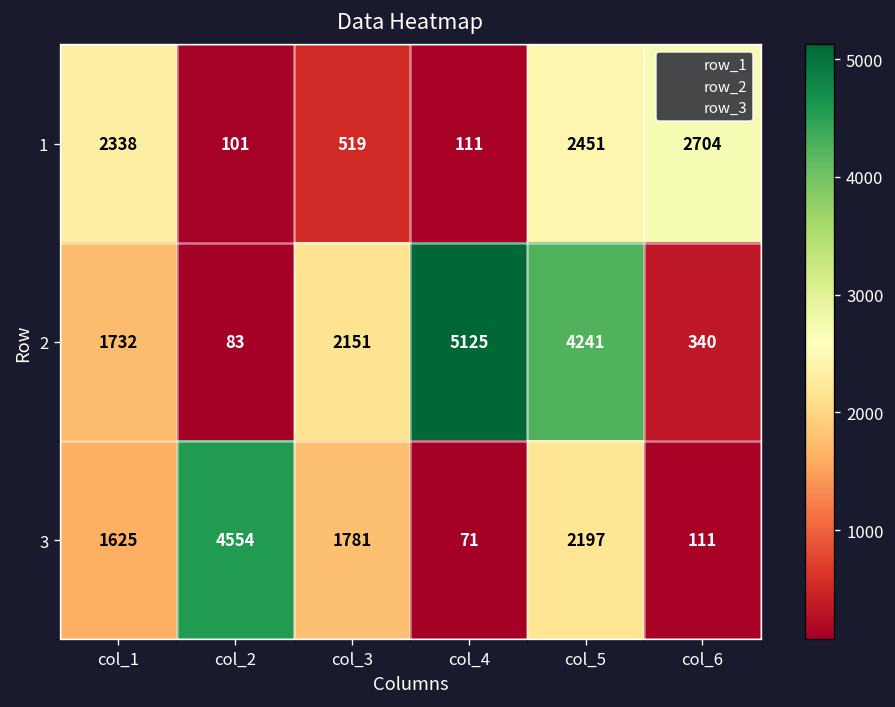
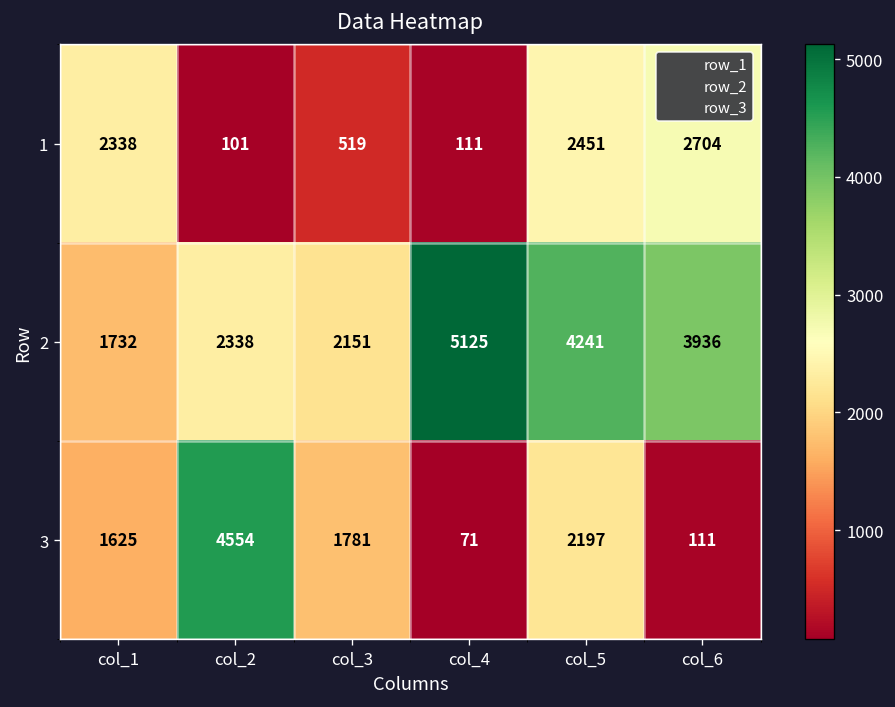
2, col_2: 83 -> 2338
2, col_6: 340 -> 3936
